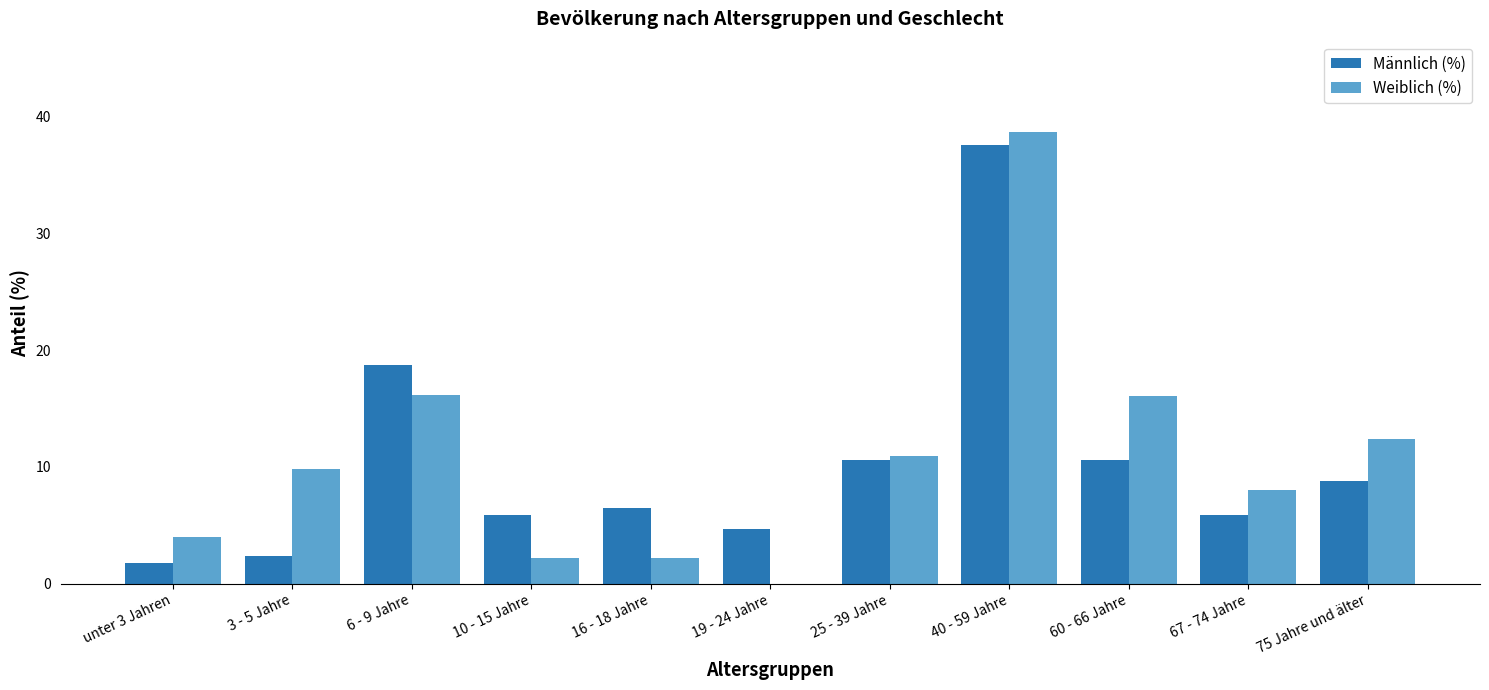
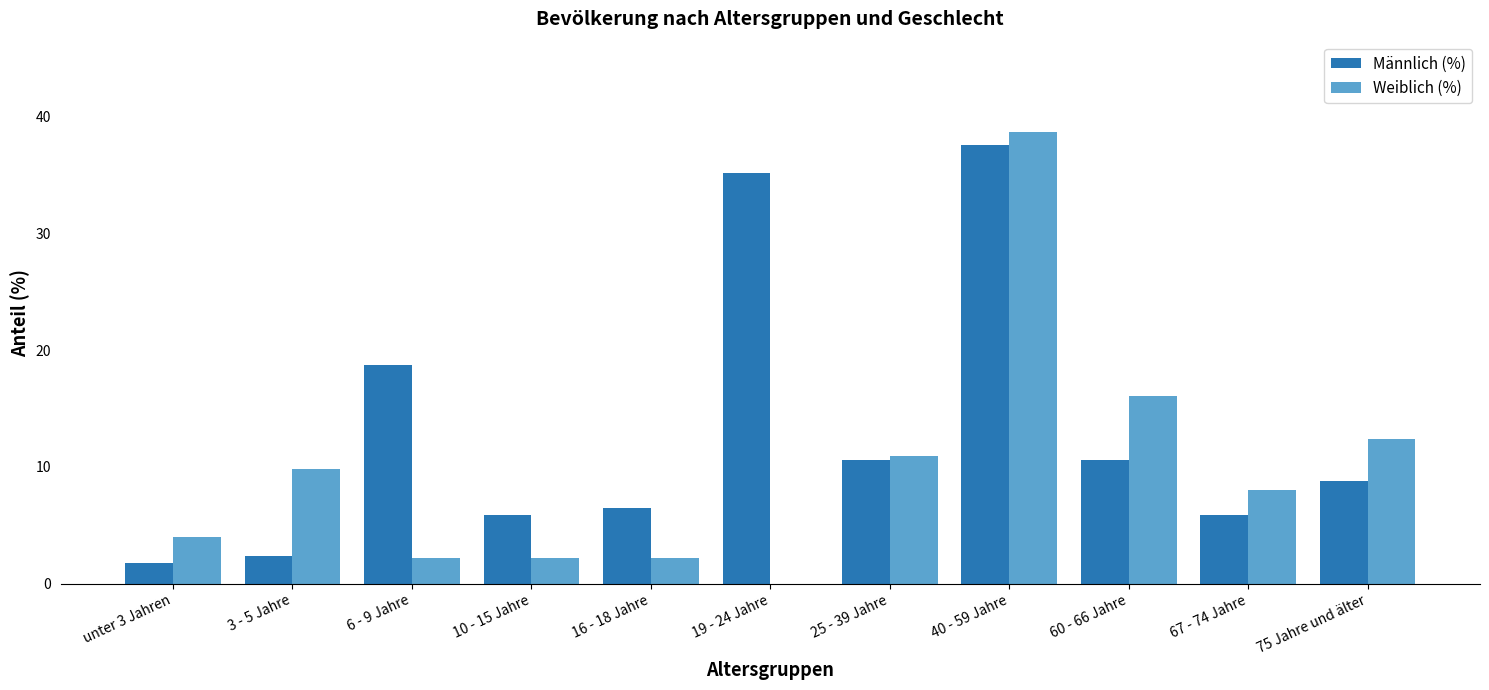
Weiblich (%), 6 - 9 Jahre: 16.2 -> 2.2
Männlich (%), 19 - 24 Jahre: 4.7 -> 35.2
